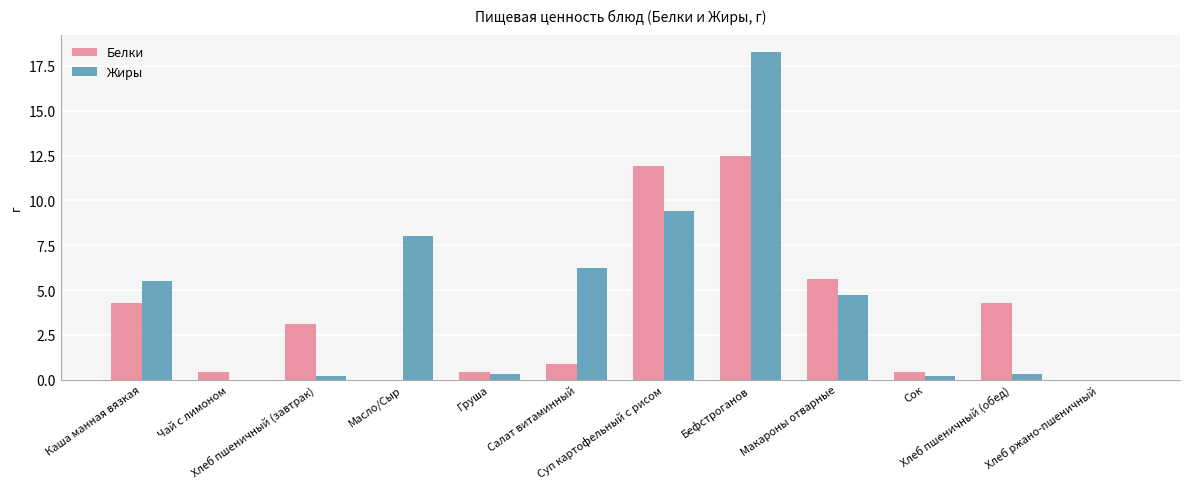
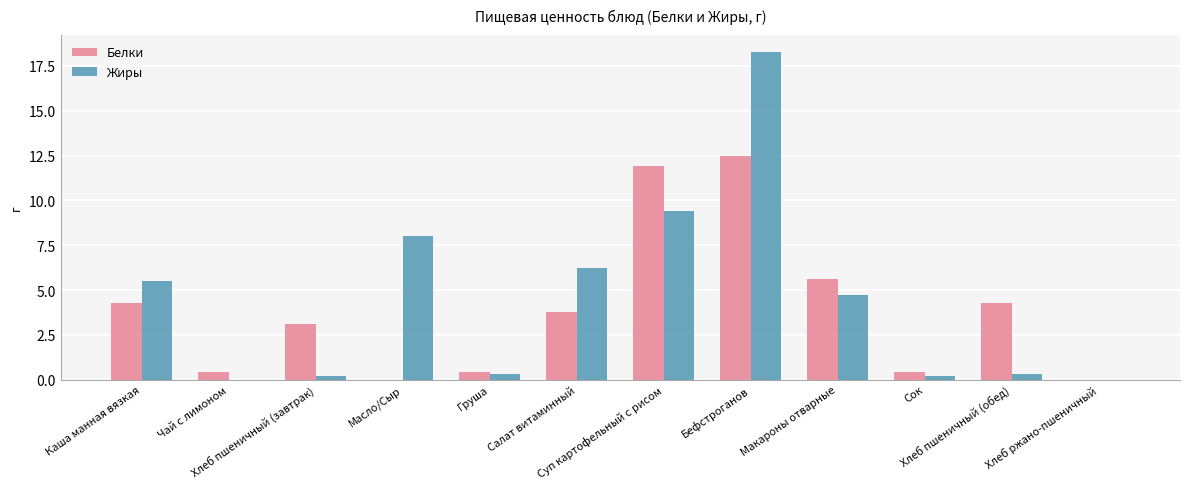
Белки, Салат витаминный: 0.9 -> 3.8
